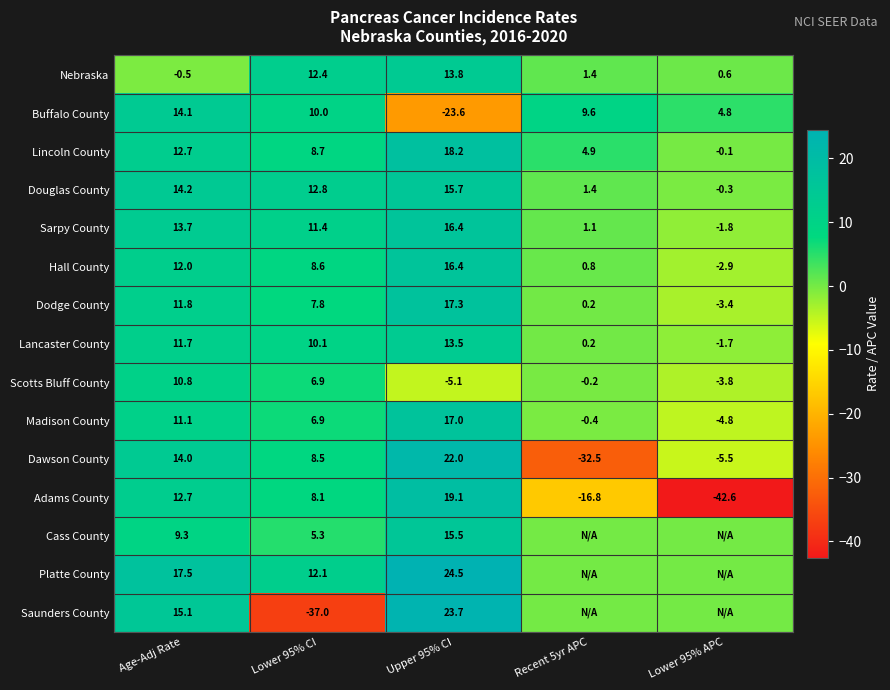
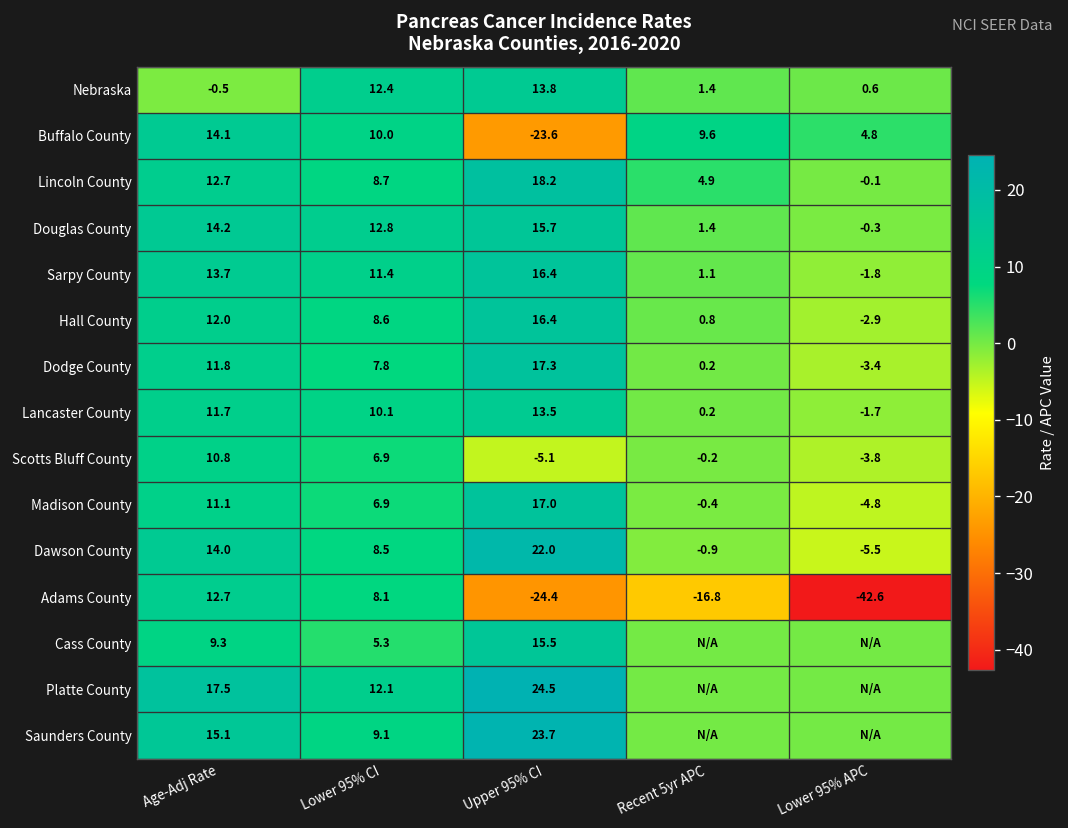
Dawson County, Recent 5yr APC: -32.5 -> -0.9
Adams County, Upper 95% CI: 19.1 -> -24.4
Saunders County, Lower 95% CI: -37.0 -> 9.1
